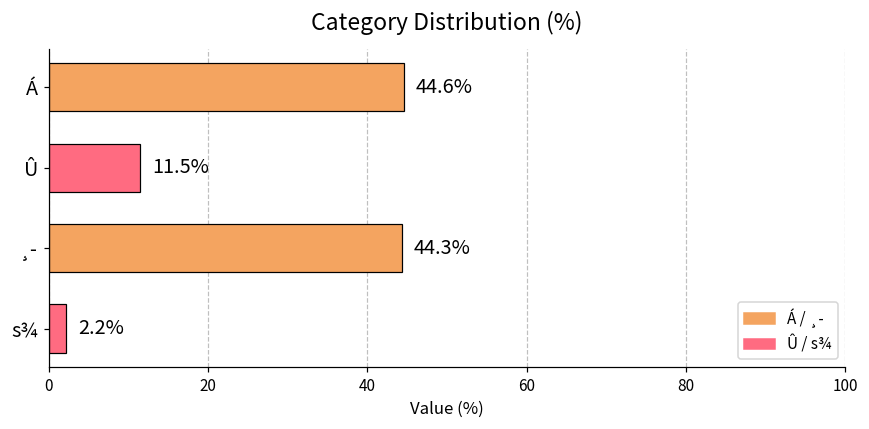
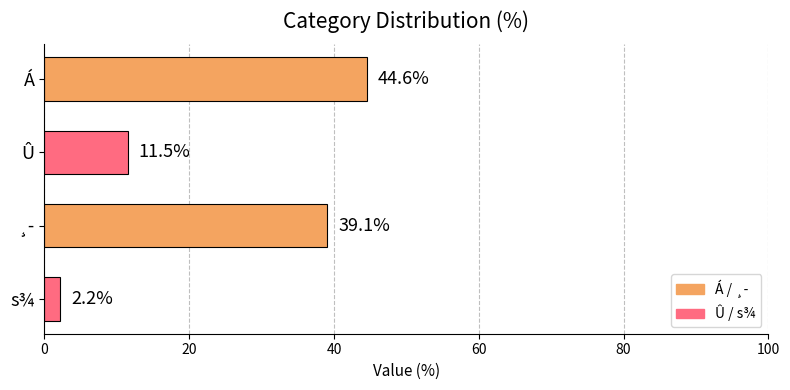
¸­: 44.3% -> 39.1%
